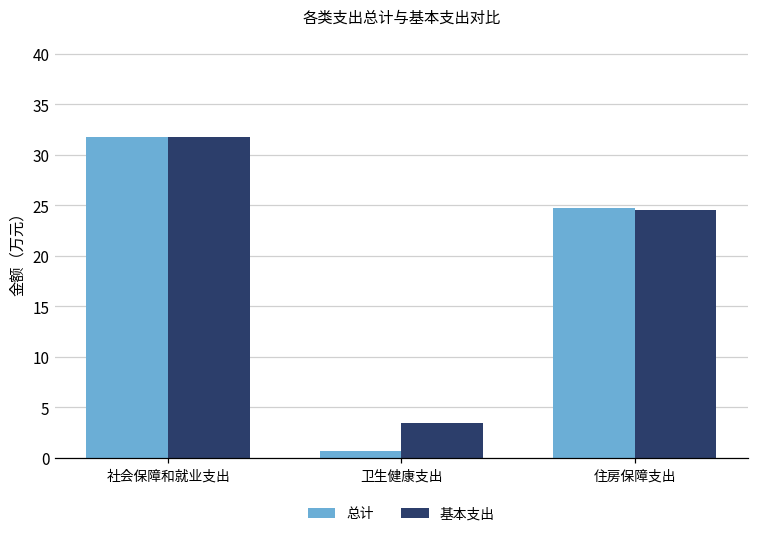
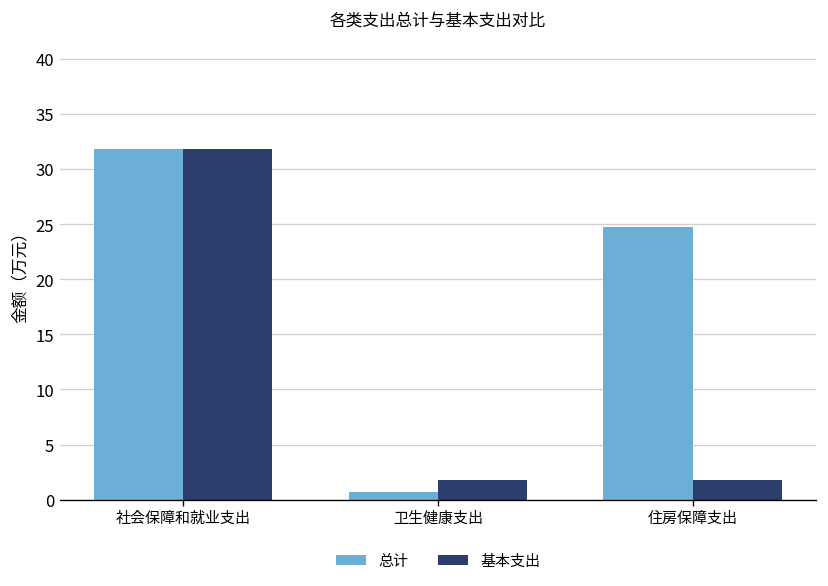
基本支出, 卫生健康支出: 3 -> 2
基本支出, 住房保障支出: 25 -> 2
